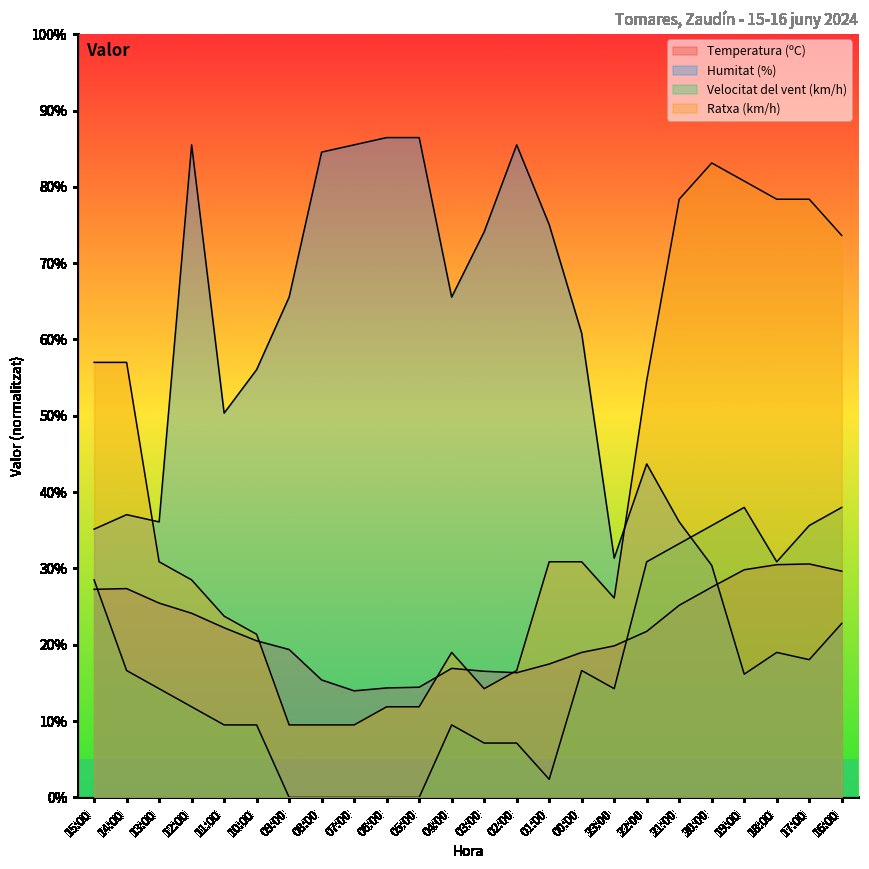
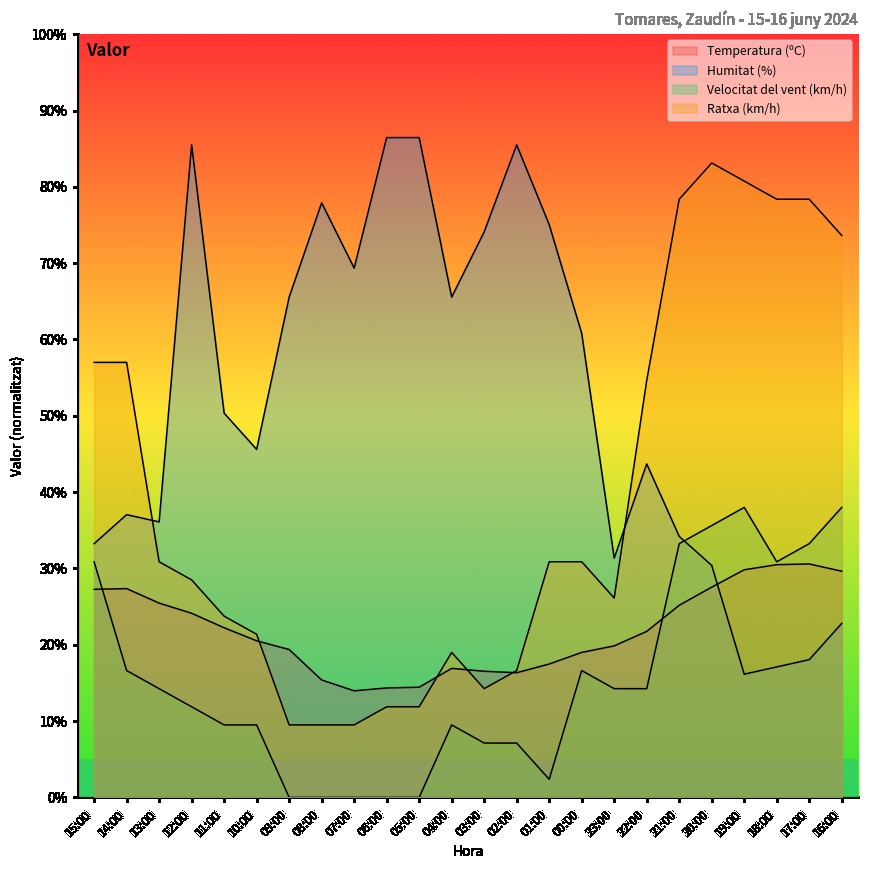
Humitat (%), 15:00: 35% -> 33%
Velocitat del vent (km/h), 15:00: 29% -> 31%
Humitat (%), 10:00: 56% -> 46%
Humitat (%), 08:00: 85% -> 78%
Humitat (%), 07:00: 86% -> 69%
Velocitat del vent (km/h), 22:00: 31% -> 14%
Humitat (%), 21:00: 36% -> 34%
Humitat (%), 18:00: 19% -> 17%
Velocitat del vent (km/h), 17:00: 36% -> 33%
